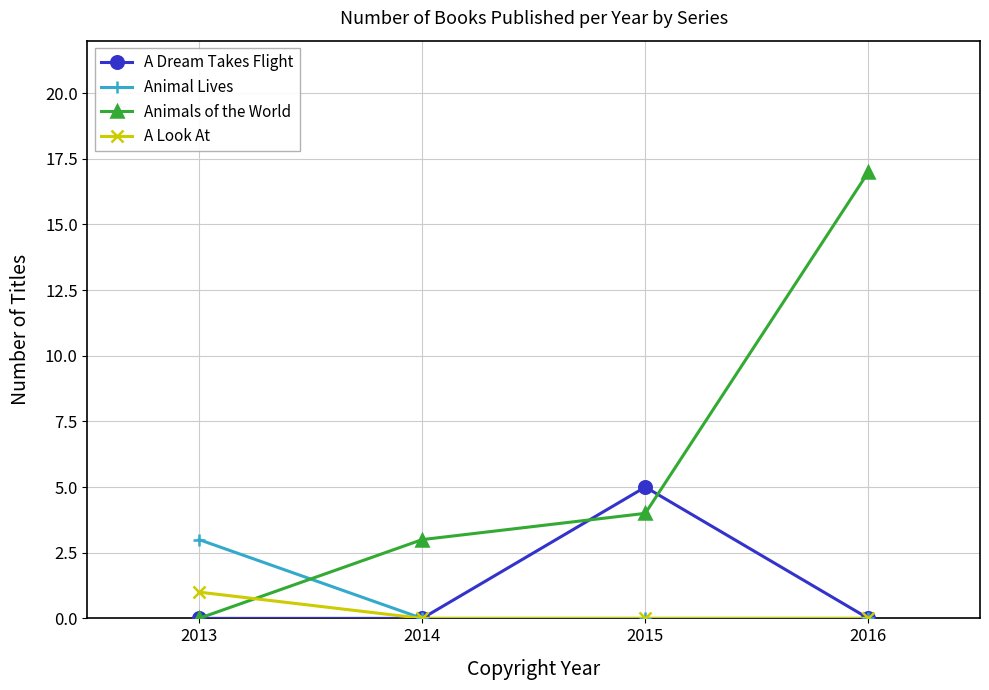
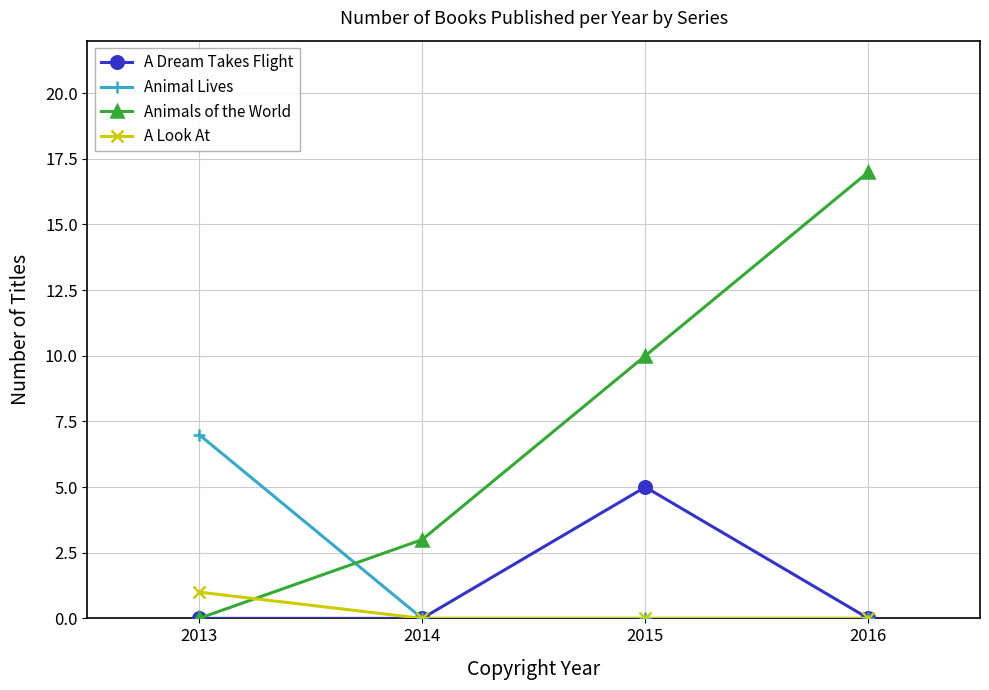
Animal Lives, 2013: 3 -> 7
Animals of the World, 2015: 4 -> 10
